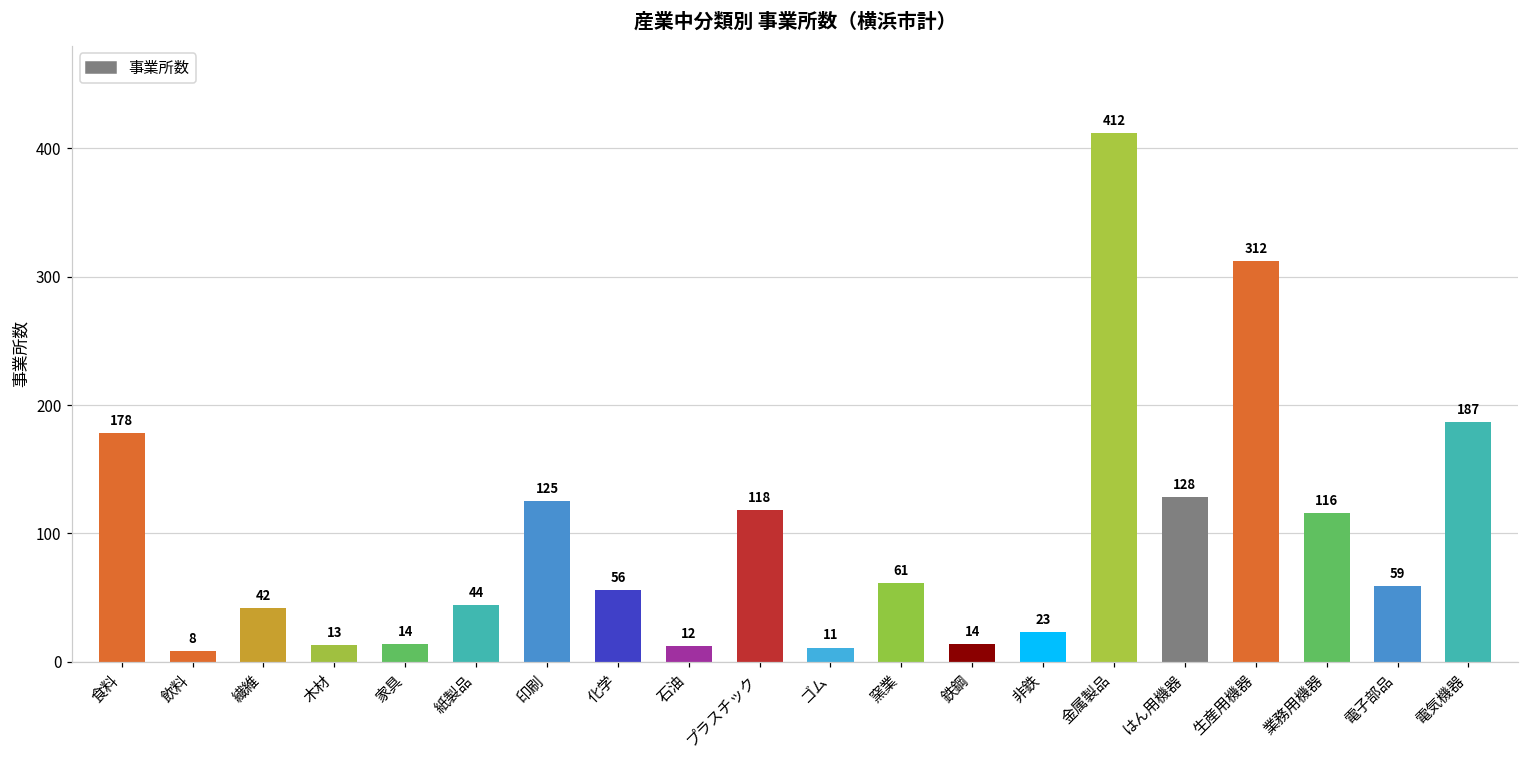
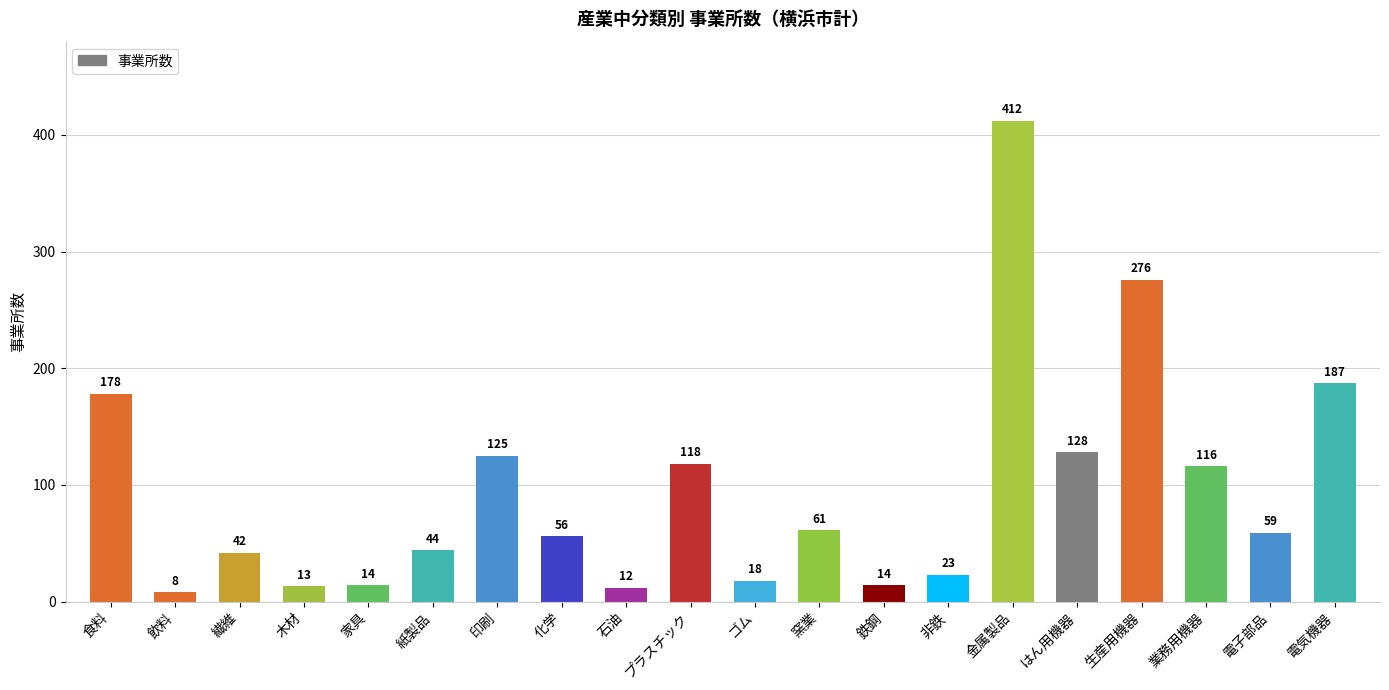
ゴム: 11 -> 18
生産用機器: 312 -> 276
